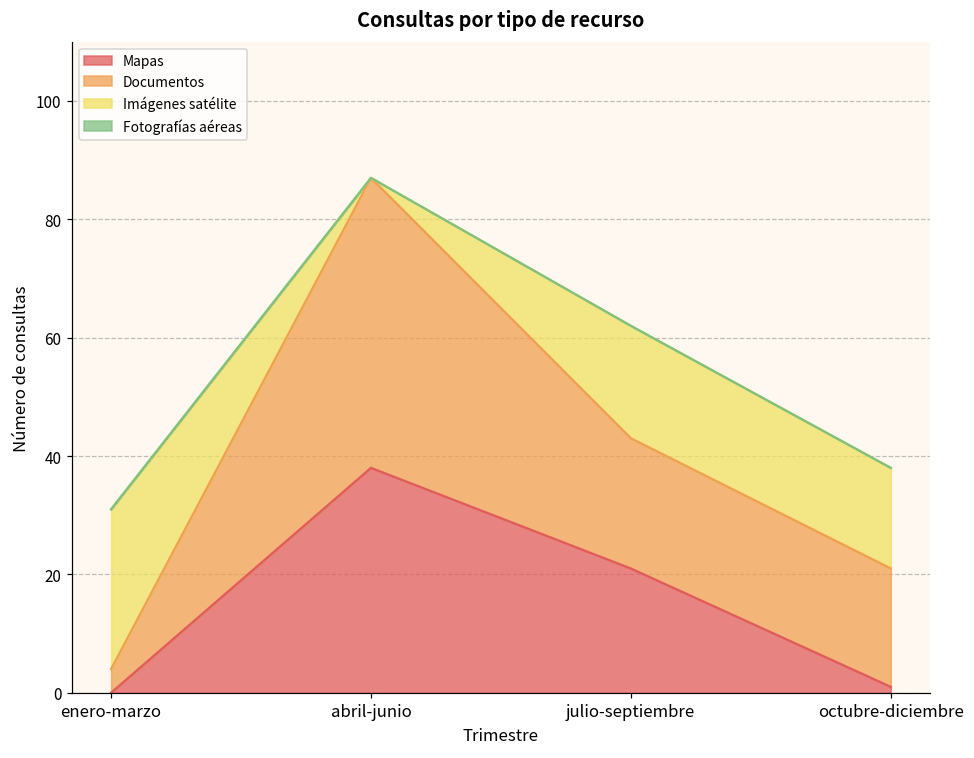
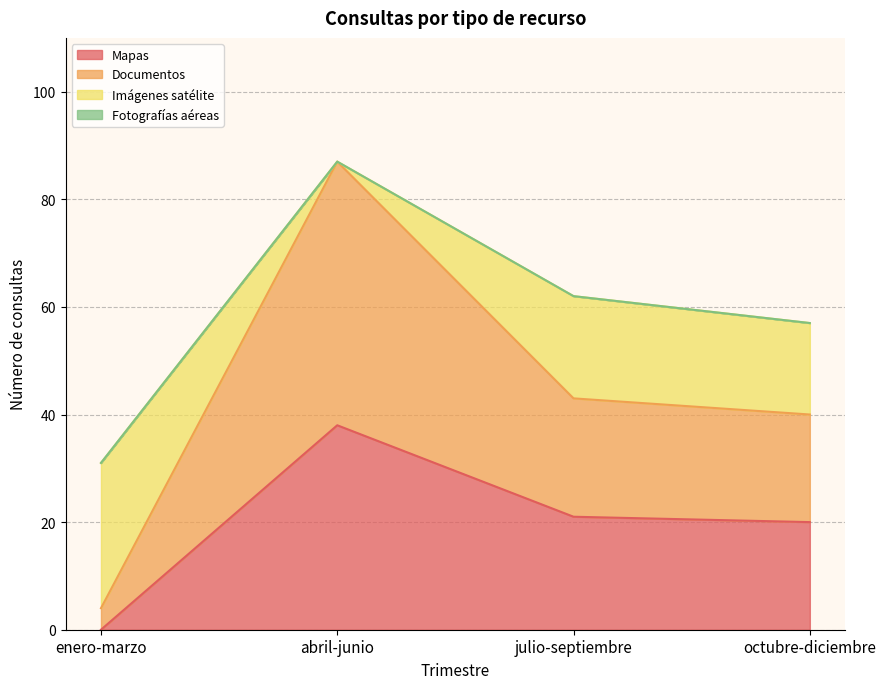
Mapas, octubre-diciembre: 1 -> 20
